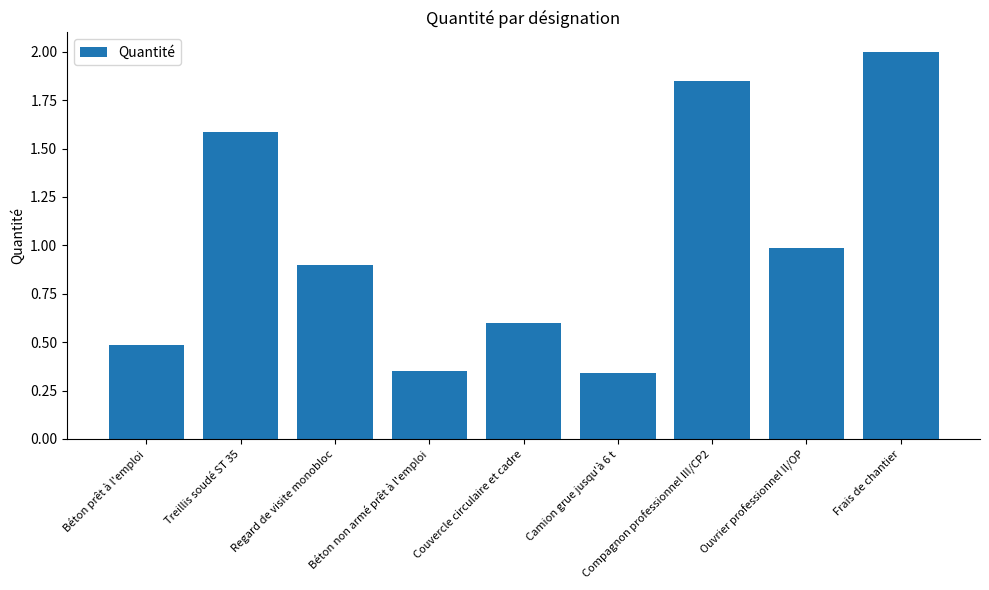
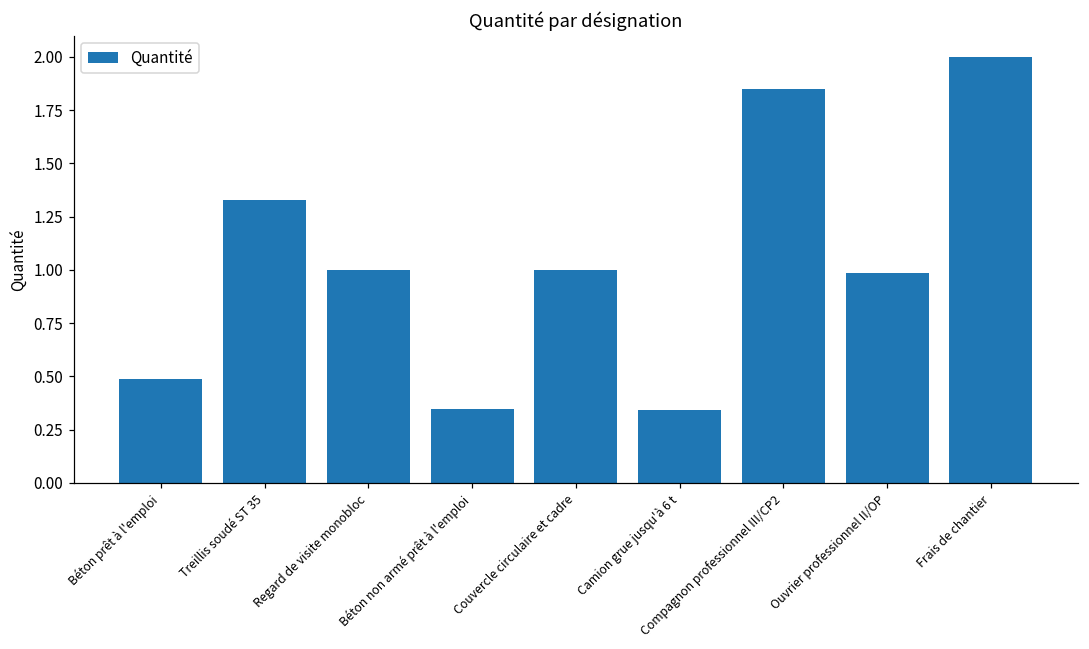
Treillis soudé ST 35: 1.59 -> 1.33
Regard de visite monobloc: 0.9 -> 1.0
Couvercle circulaire et cadre: 0.6 -> 1.0
